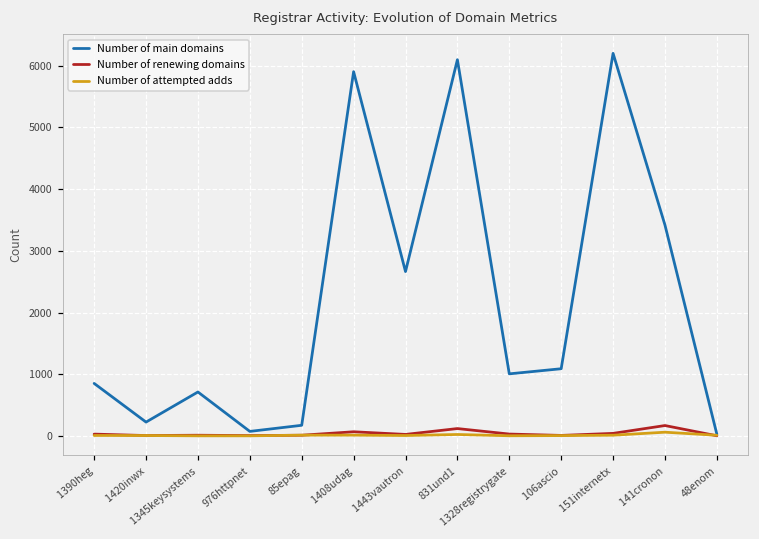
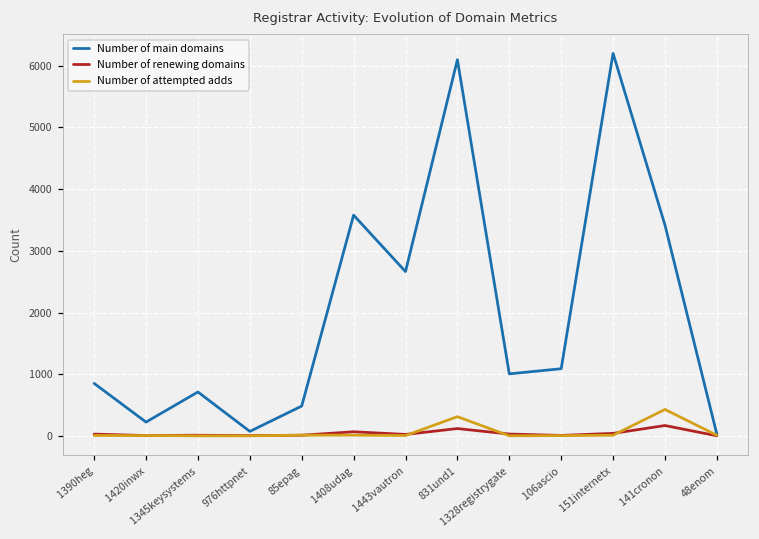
Number of main domains, 85epag: 200 -> 500
Number of main domains, 1408udag: 5900 -> 3600
Number of attempted adds, 831und1: 0 -> 300
Number of attempted adds, 141cronon: 100 -> 400
